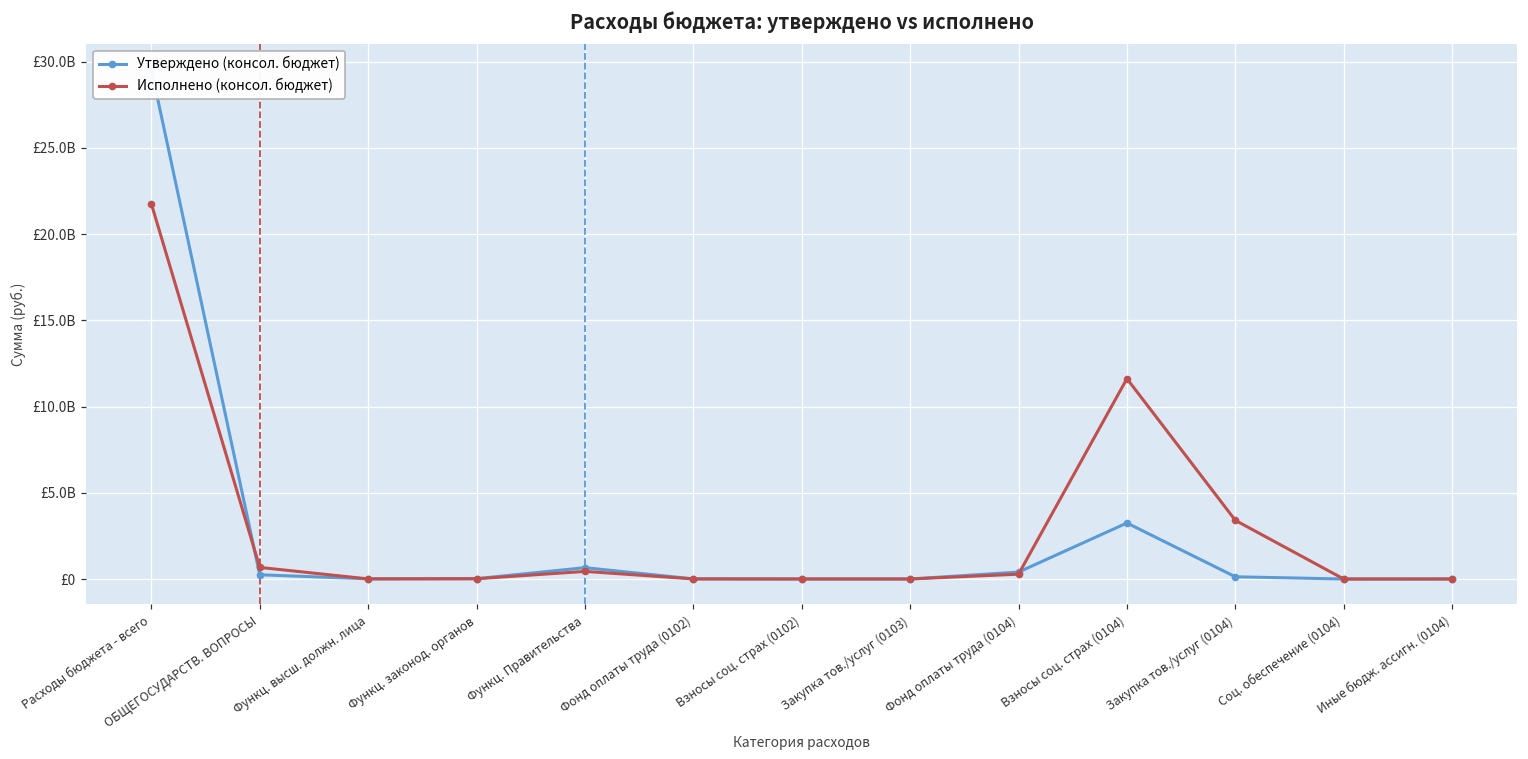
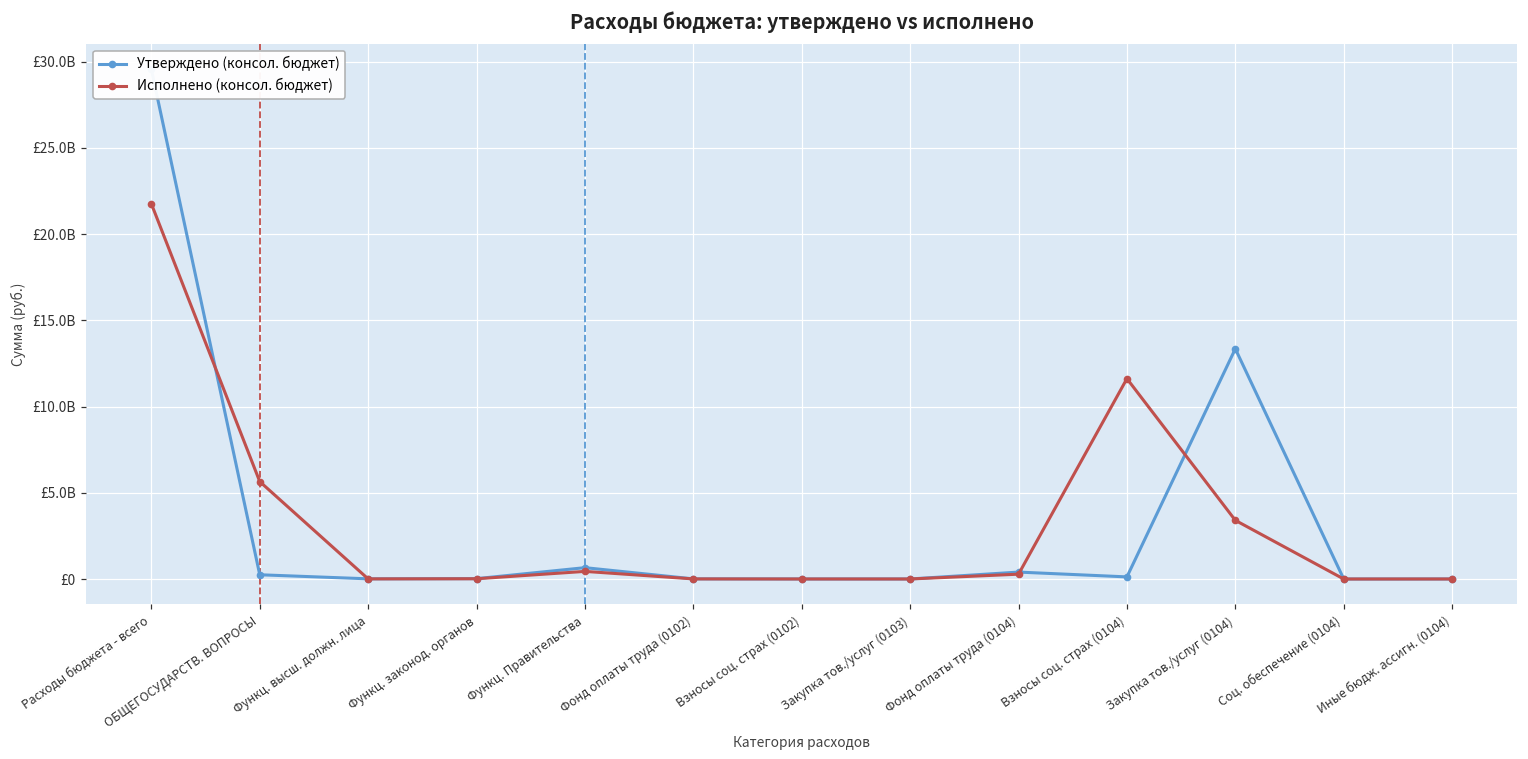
Исполнено (консол. бюджет), ОБЩЕГОСУДАРСТВ. ВОПРОСЫ: £700000000 -> £5600000000
Утверждено (консол. бюджет), Взносы соц. страх (0104): £3200000000 -> £100000000
Утверждено (консол. бюджет), Закупка тов./услуг (0104): £100000000 -> £13400000000
